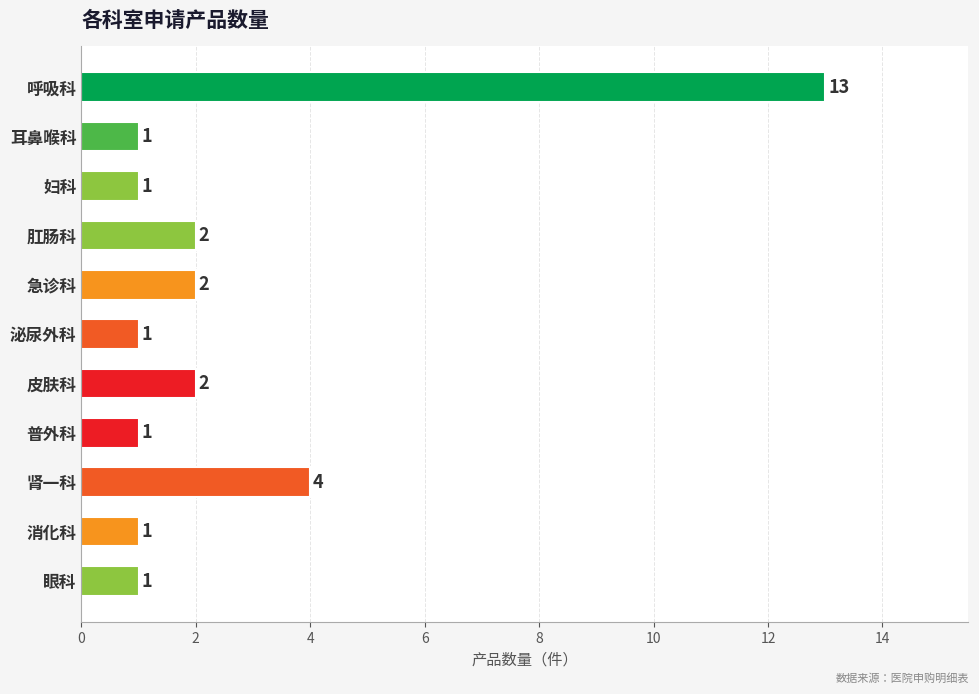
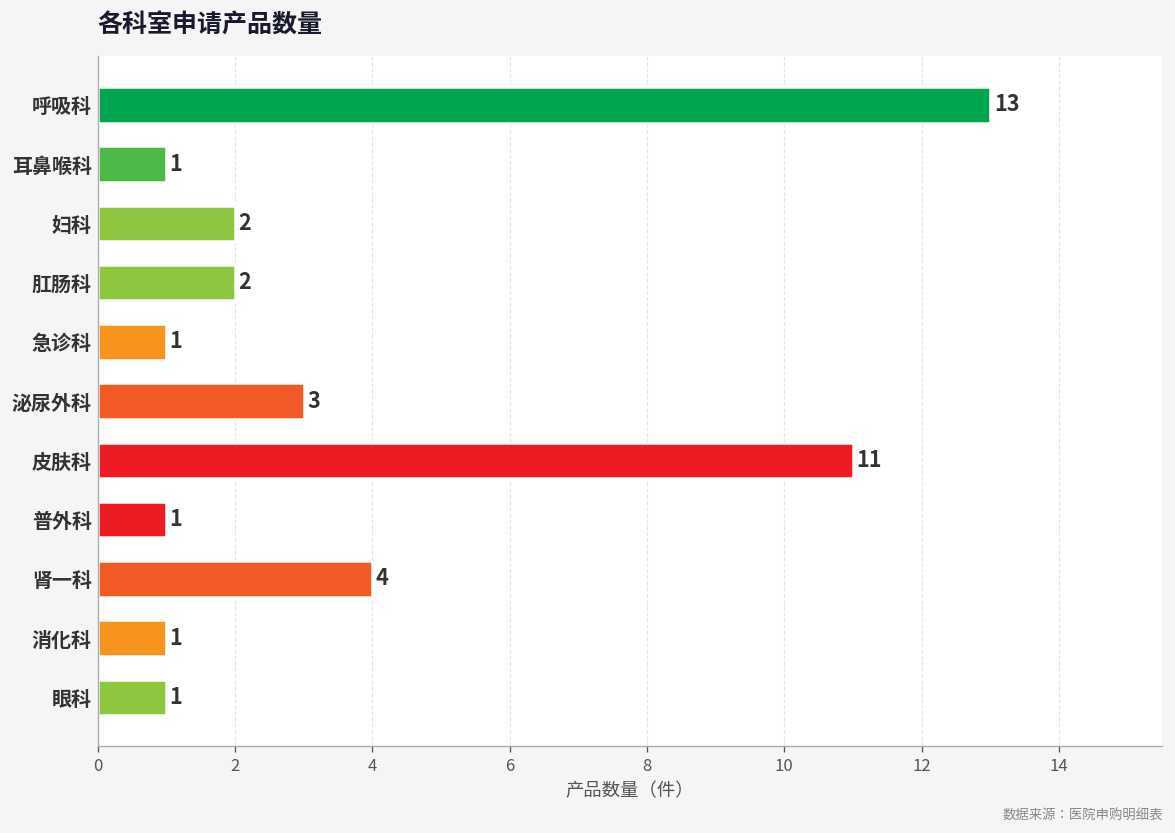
妇科: 1 -> 2
急诊科: 2 -> 1
泌尿外科: 1 -> 3
皮肤科: 2 -> 11
